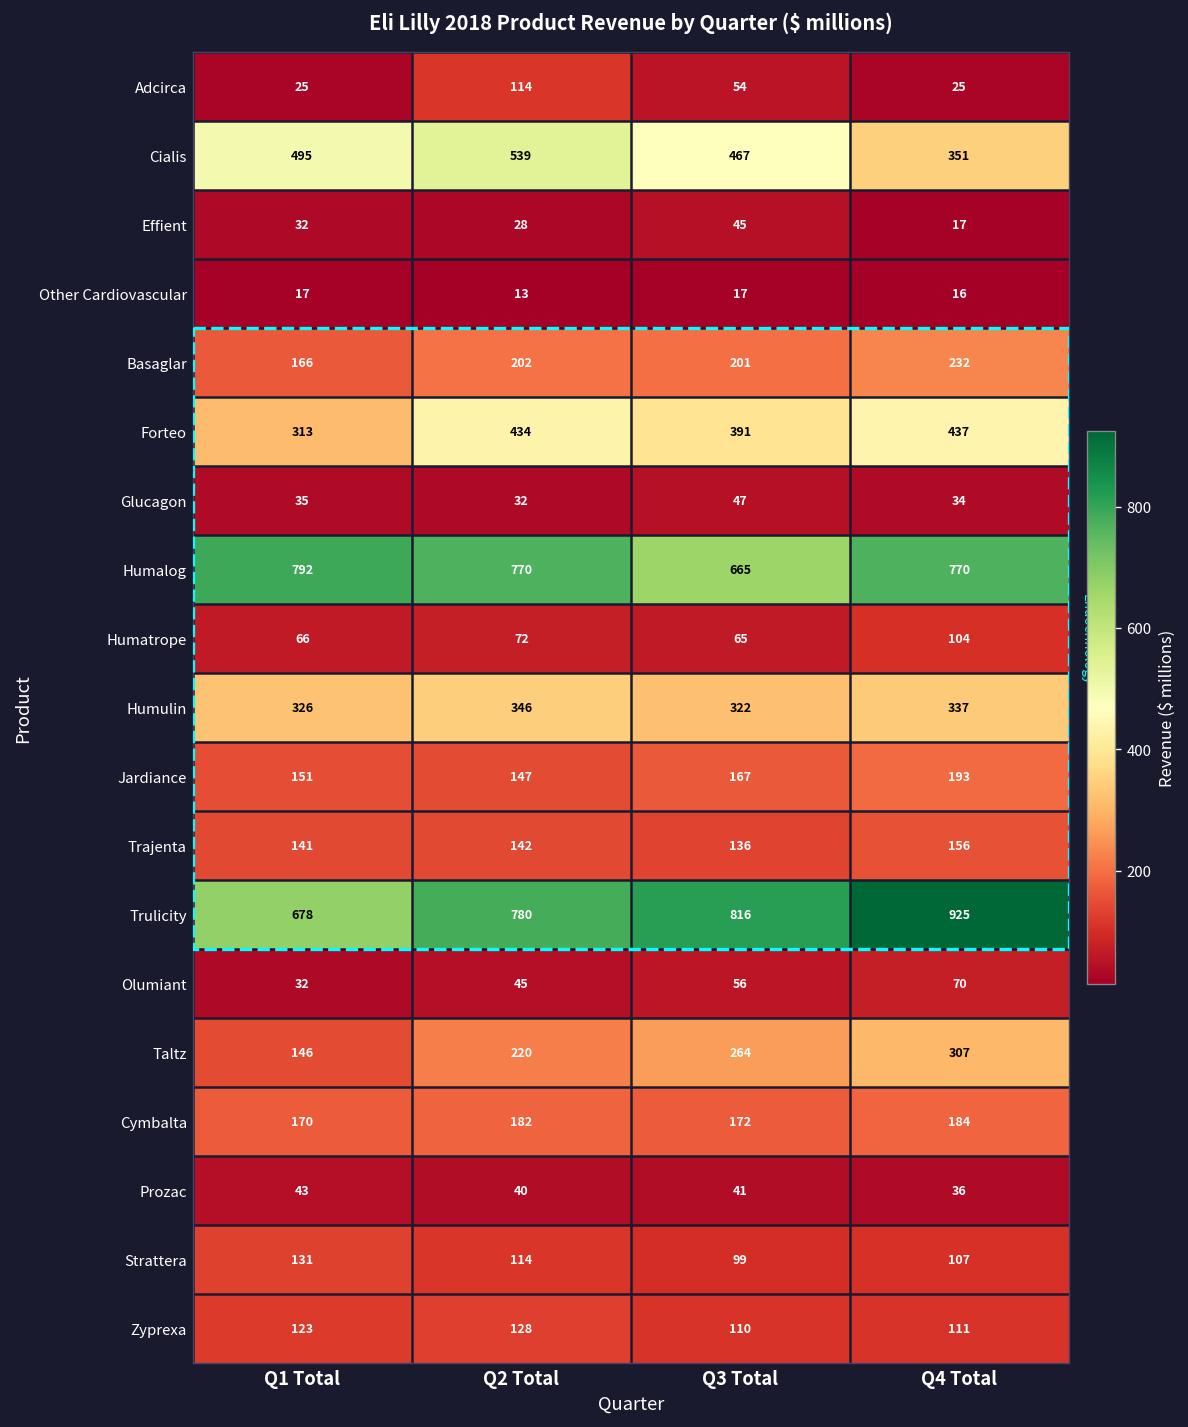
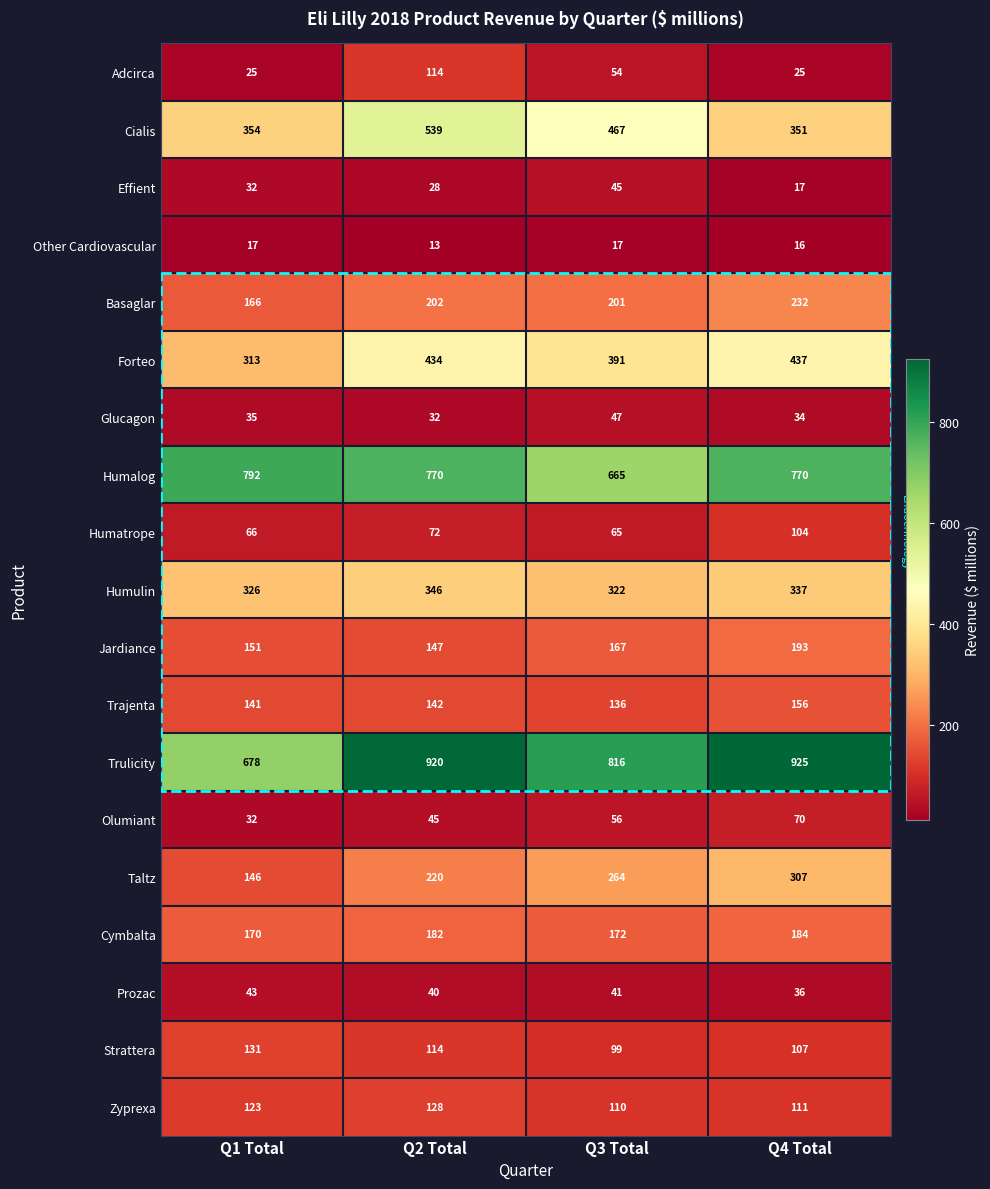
Cialis, Q1 Total: 495 -> 354
Trulicity, Q2 Total: 780 -> 920
